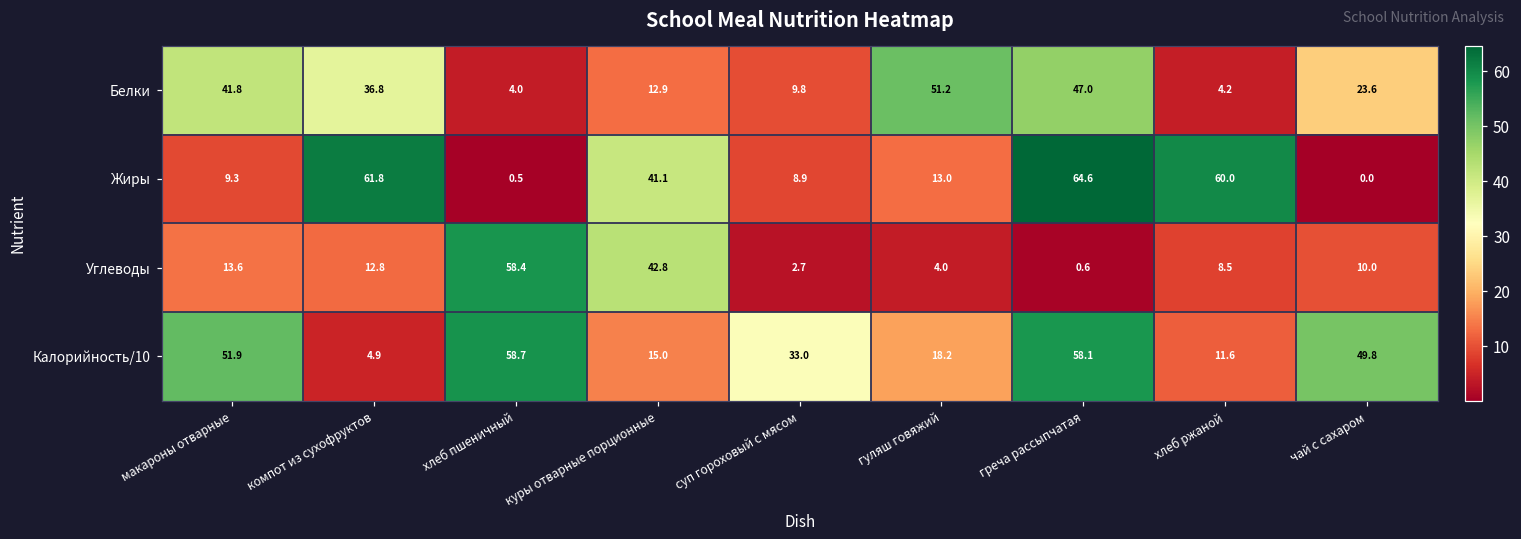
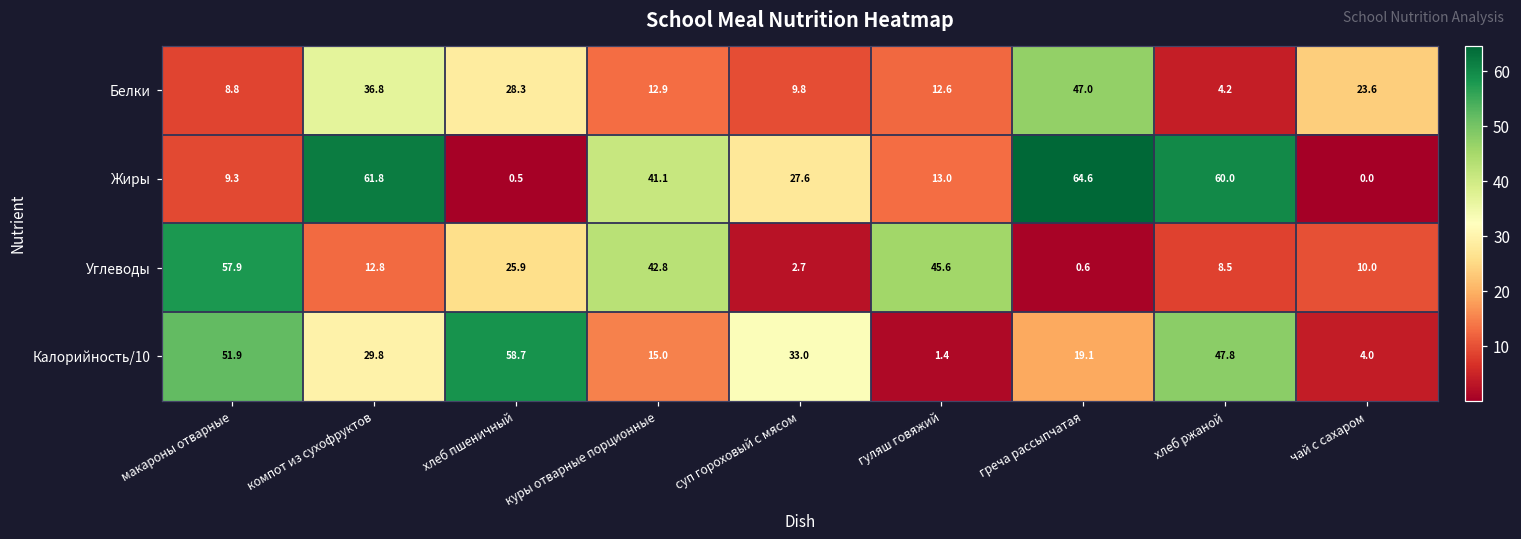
Белки, макароны отварные: 41.8 -> 8.8
Белки, хлеб пшеничный: 4.0 -> 28.3
Белки, гуляш говяжий: 51.2 -> 12.6
Жиры, суп гороховый с мясом: 8.9 -> 27.6
Углеводы, макароны отварные: 13.6 -> 57.9
Углеводы, хлеб пшеничный: 58.4 -> 25.9
Углеводы, гуляш говяжий: 4.0 -> 45.6
Калорийность/10, компот из сухофруктов: 4.9 -> 29.8
Калорийность/10, гуляш говяжий: 18.2 -> 1.4
Калорийность/10, греча рассыпчатая: 58.1 -> 19.1
Калорийность/10, хлеб ржаной: 11.6 -> 47.8
Калорийность/10, чай с сахаром: 49.8 -> 4.0
